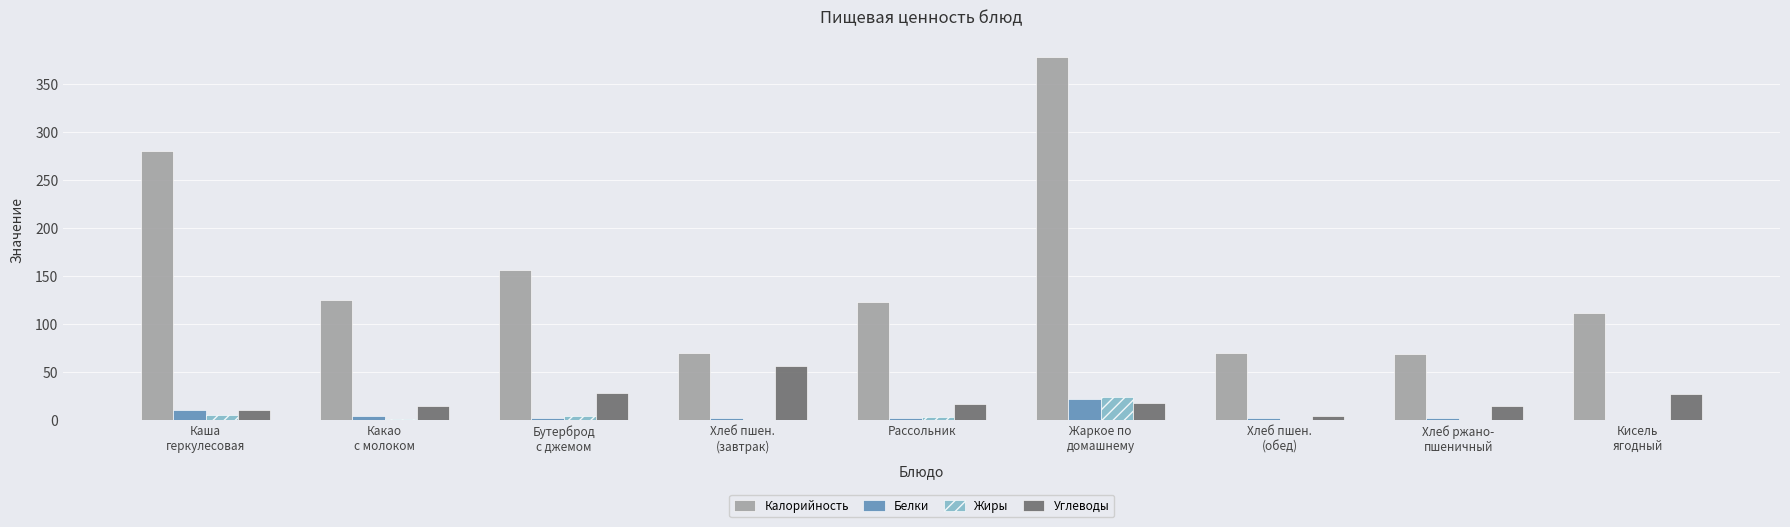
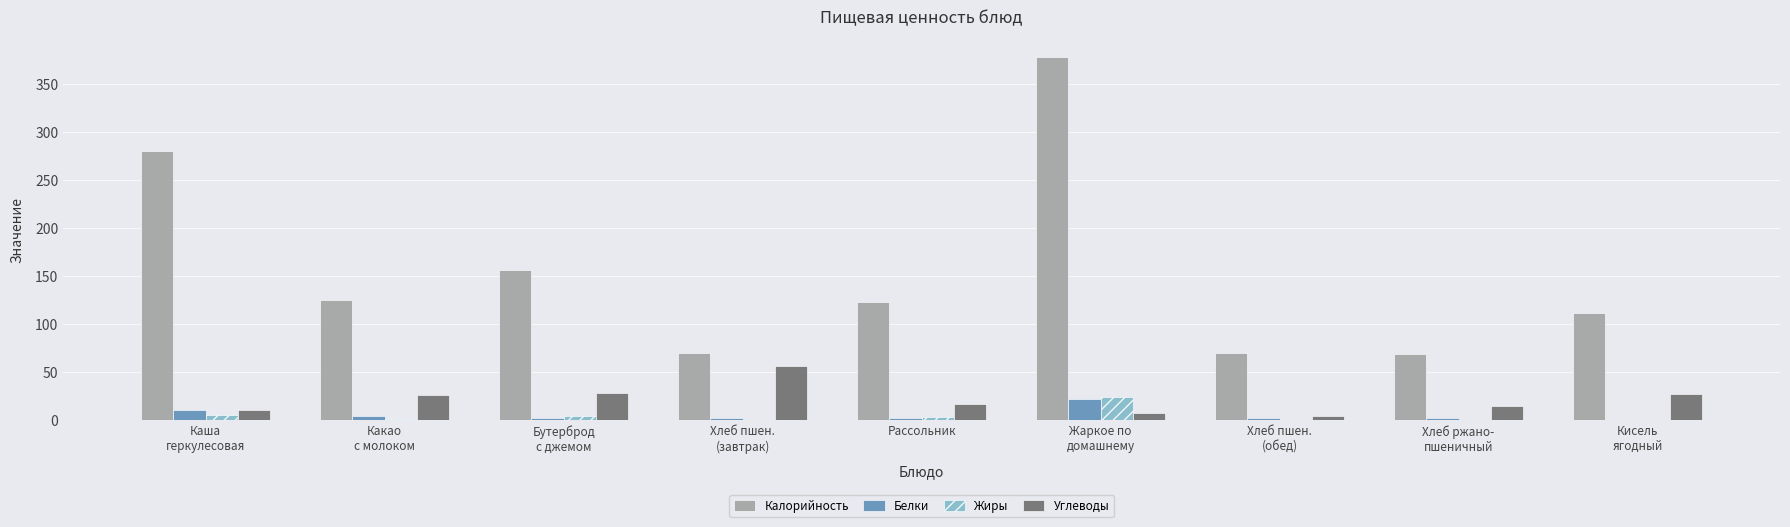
Углеводы, Какао с молоком: 20 -> 30
Углеводы, Жаркое по домашнему: 20 -> 10
